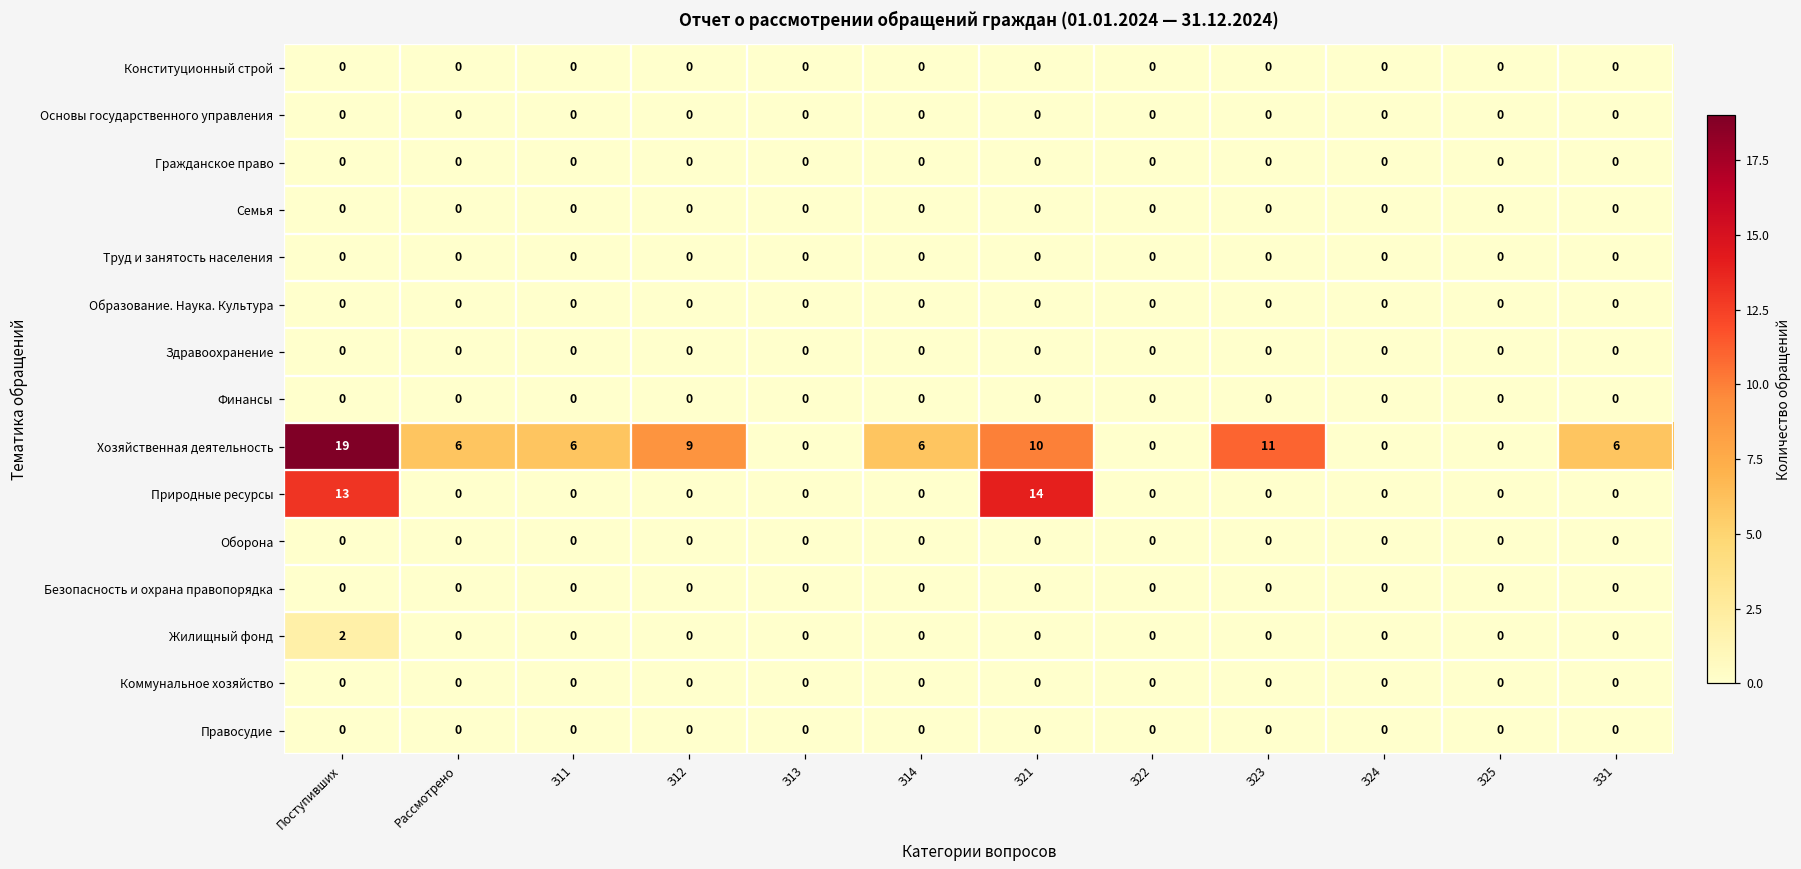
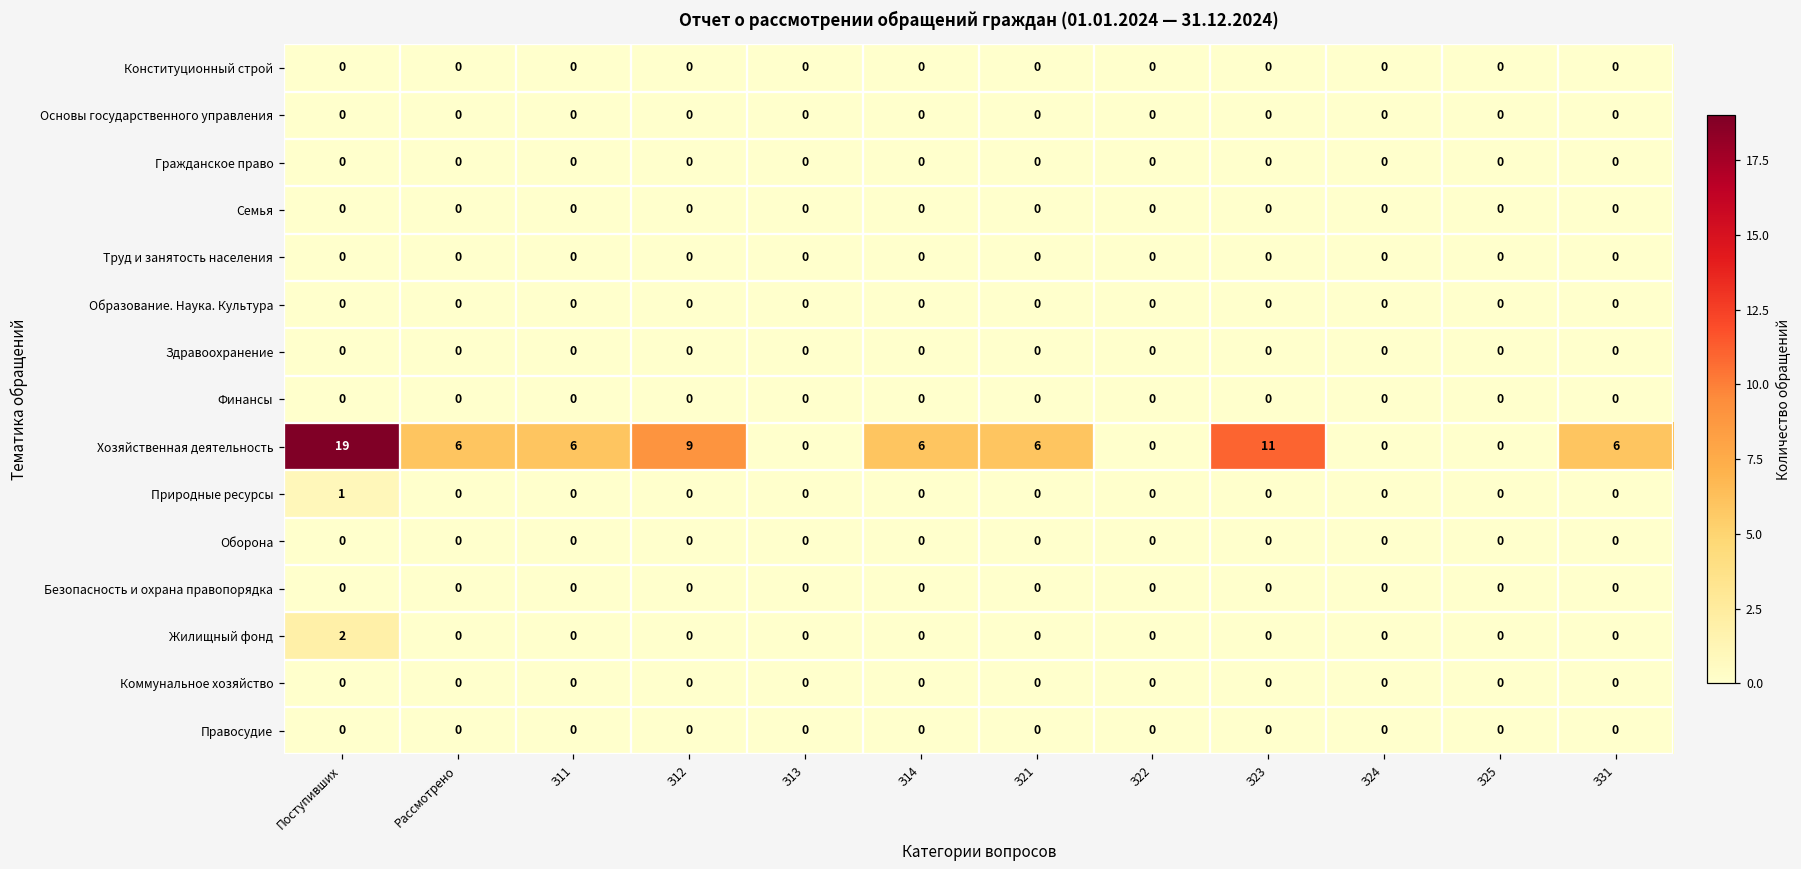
Хозяйственная деятельность, З21: 10 -> 6
Природные ресурсы, Поступивших: 13 -> 1
Природные ресурсы, З21: 14 -> 0
